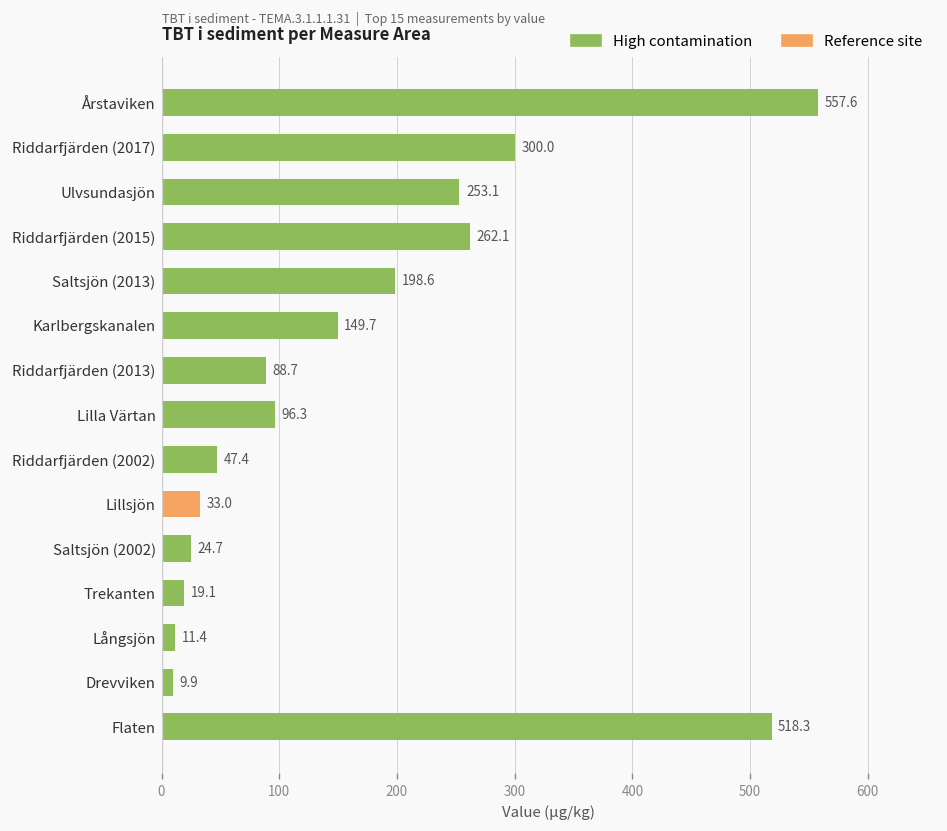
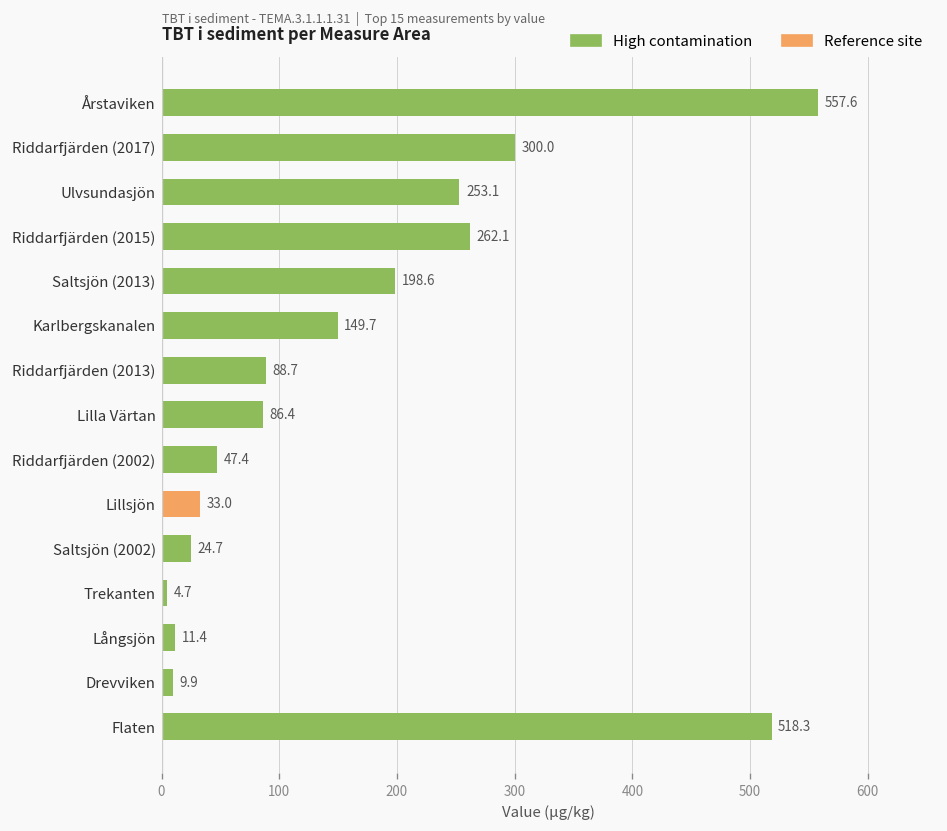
Lilla Värtan: 96.3 -> 86.4
Trekanten: 19.1 -> 4.7
